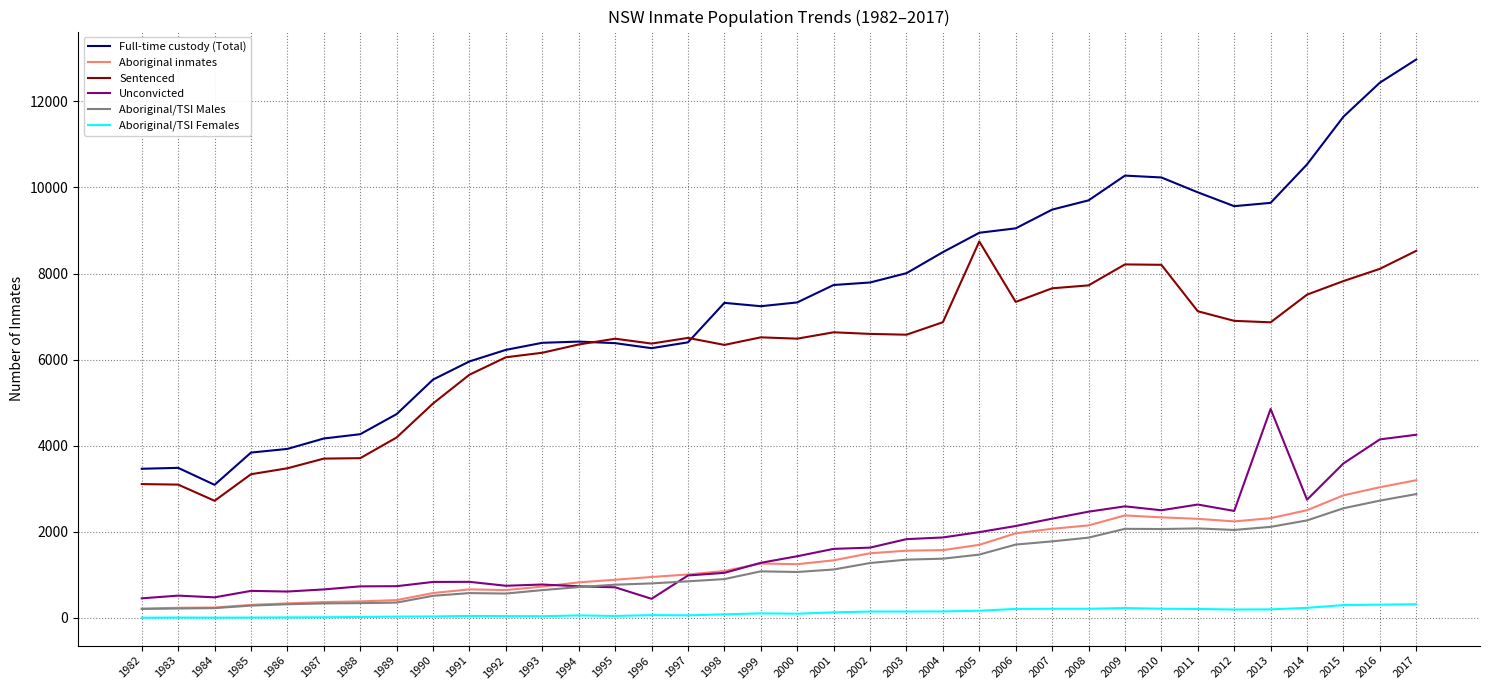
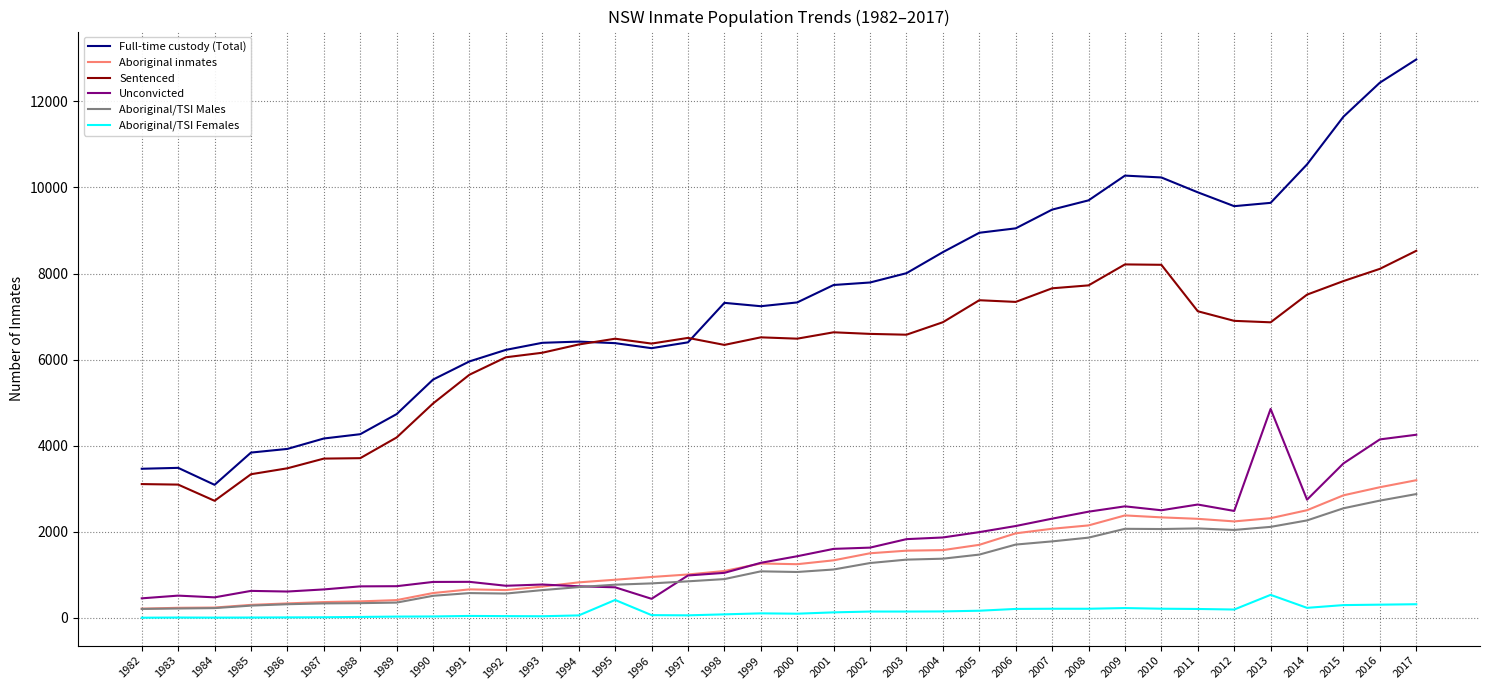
Aboriginal/TSI Females, 1995: 0 -> 400
Sentenced, 2005: 8700 -> 7400
Aboriginal/TSI Females, 2013: 200 -> 500
